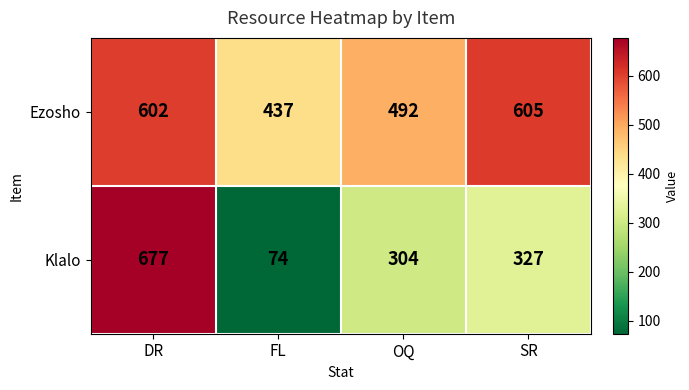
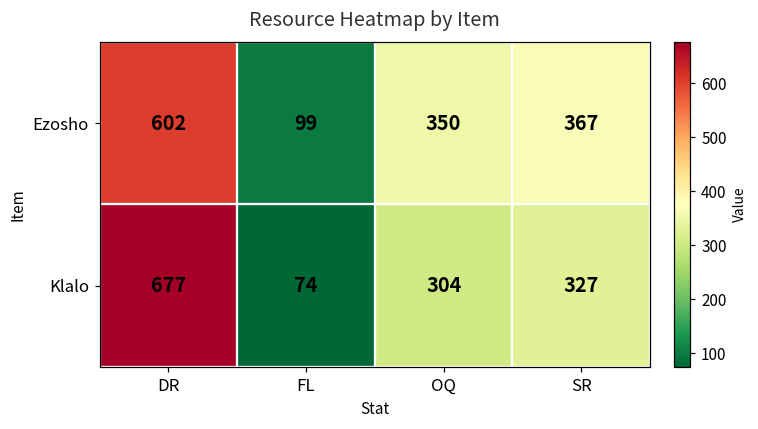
Ezosho, FL: 437 -> 99
Ezosho, OQ: 492 -> 350
Ezosho, SR: 605 -> 367
